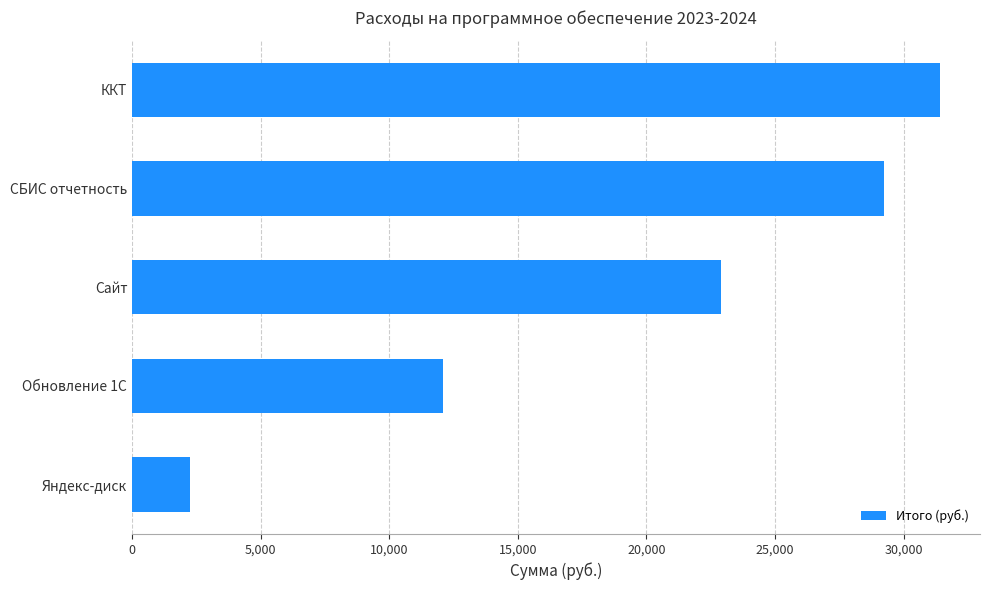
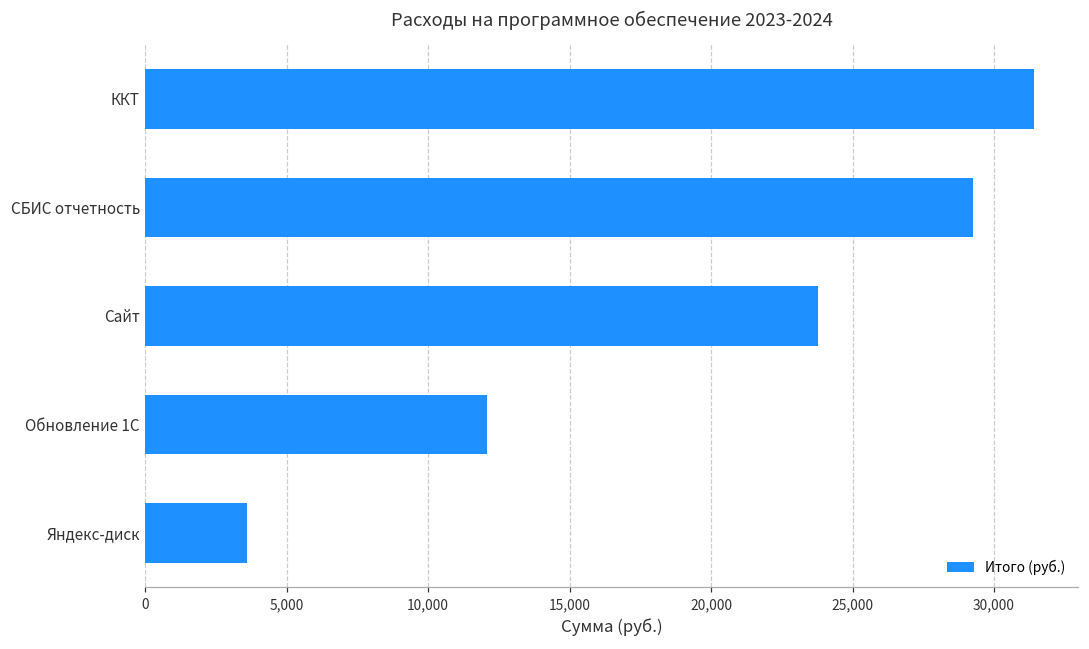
Сайт: 22,900 -> 23,800
Яндекс-диск: 2,200 -> 3,600
